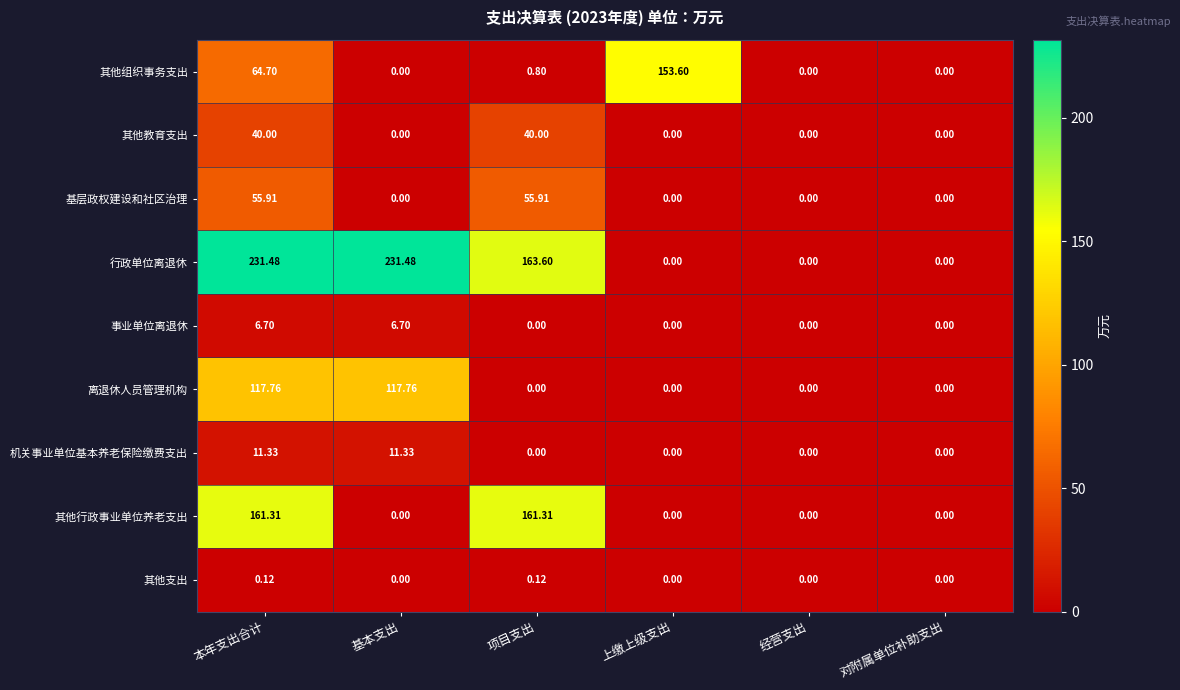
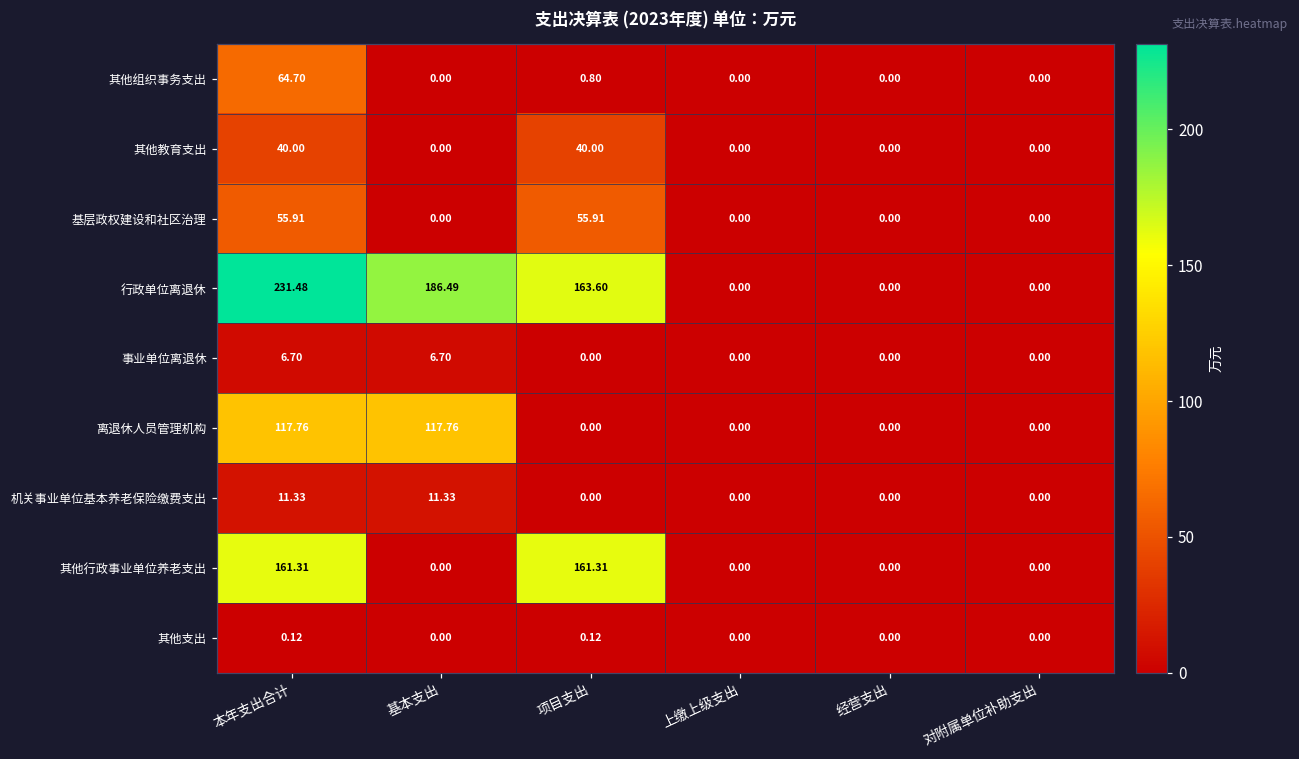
其他组织事务支出, 上缴上级支出: 153.60 -> 0.00
行政单位离退休, 基本支出: 231.48 -> 186.49
